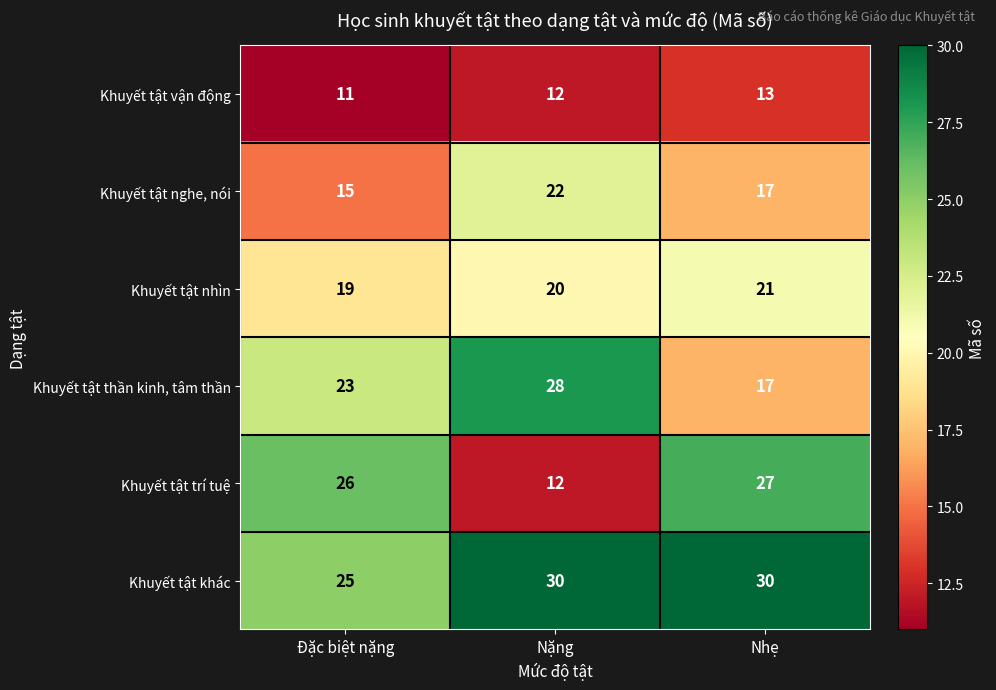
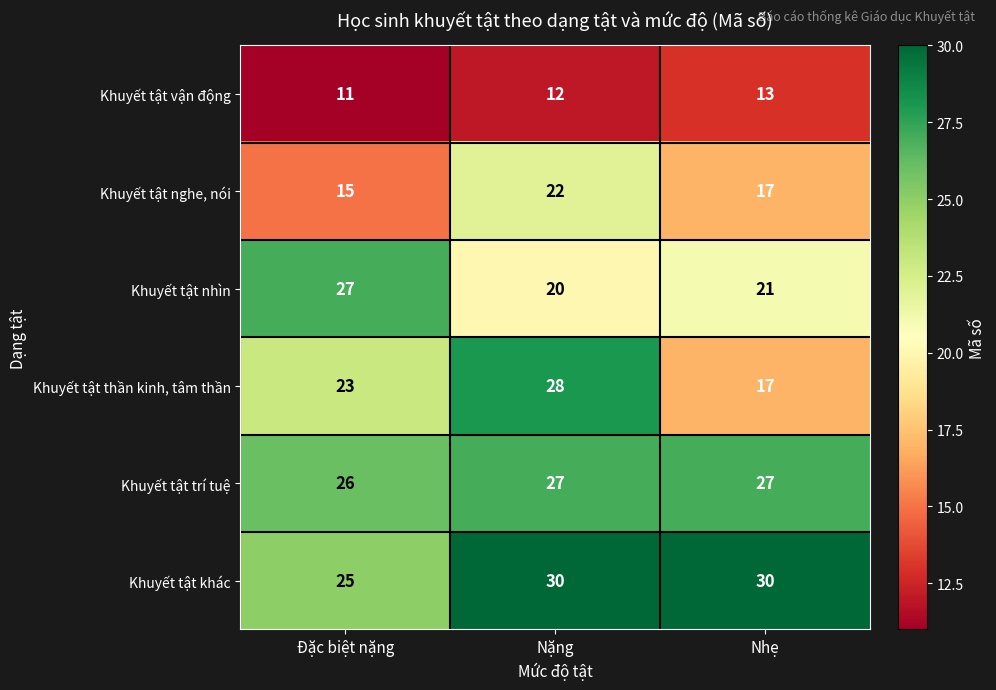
Khuyết tật nhìn, Đặc biệt nặng: 19 -> 27
Khuyết tật trí tuệ, Nặng: 12 -> 27
